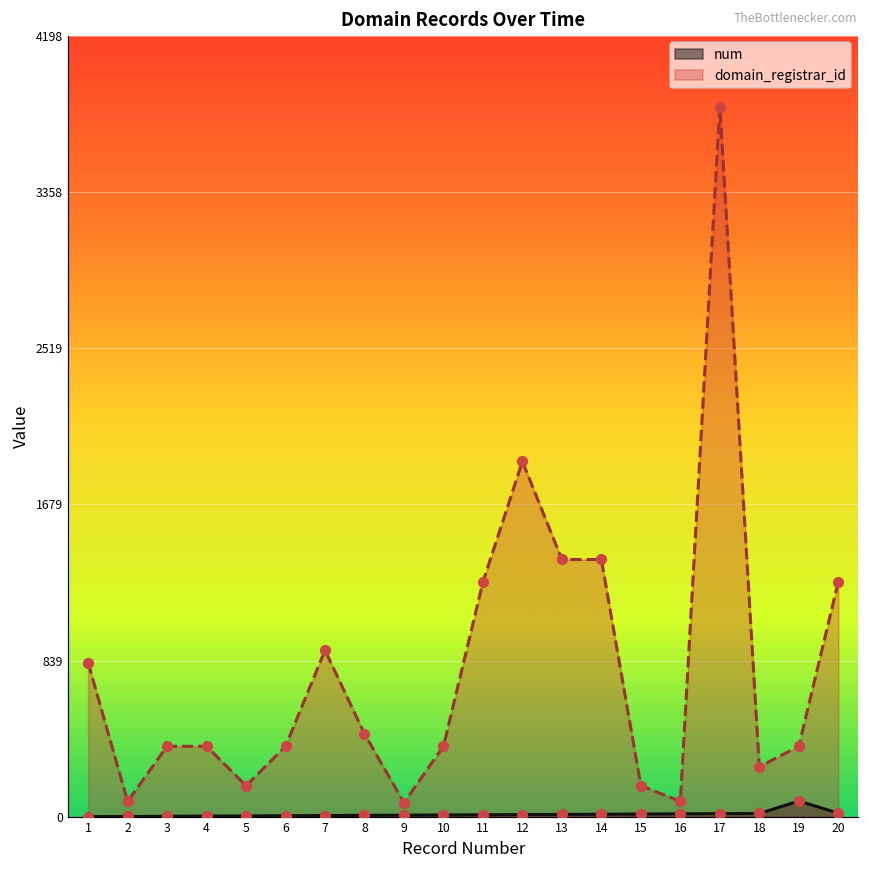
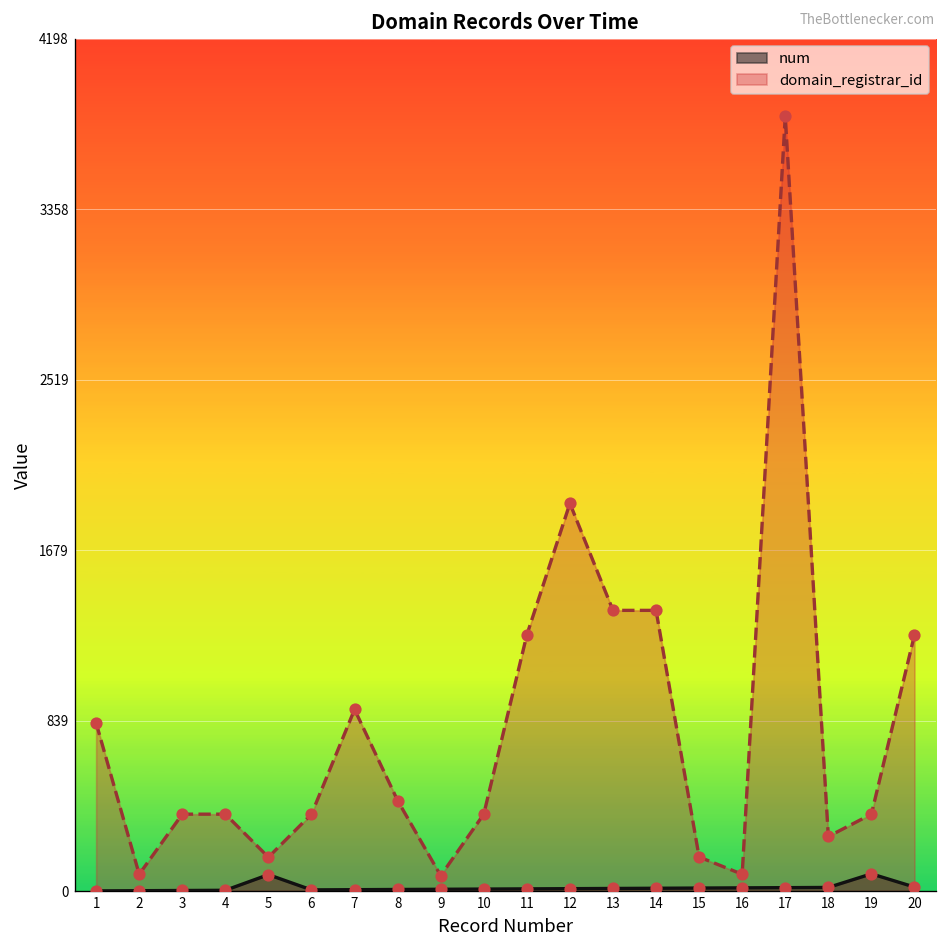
num, 5: 10 -> 80
